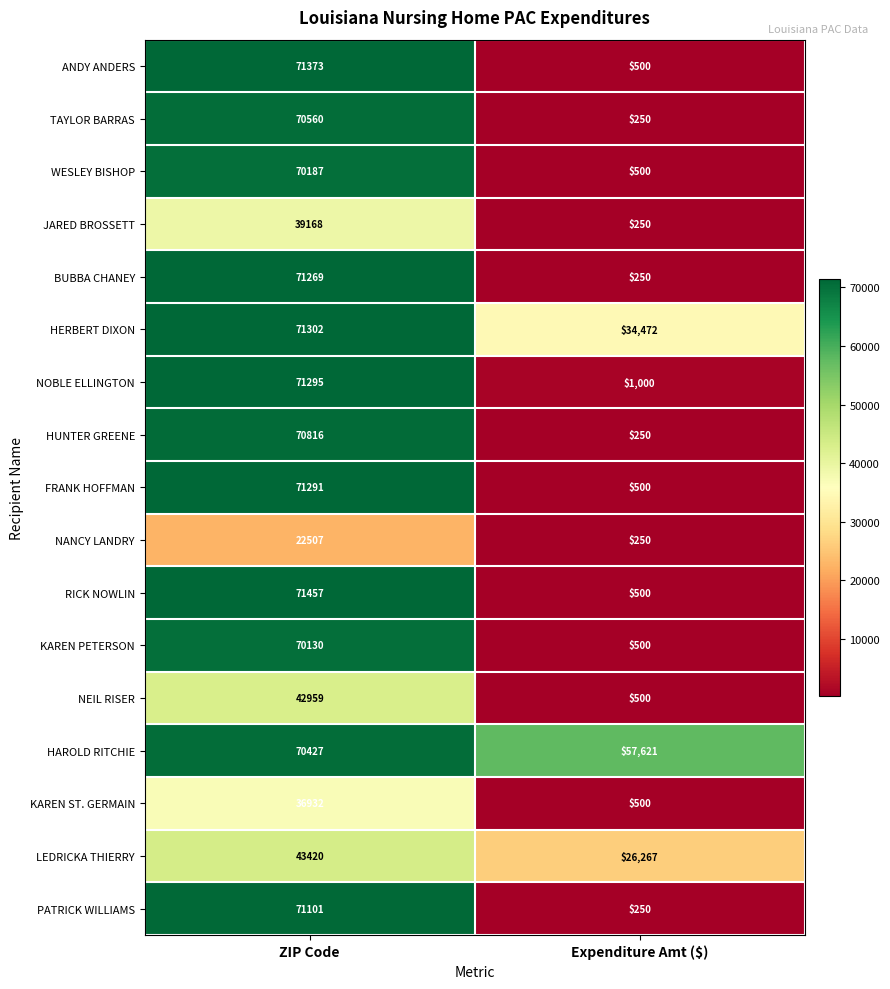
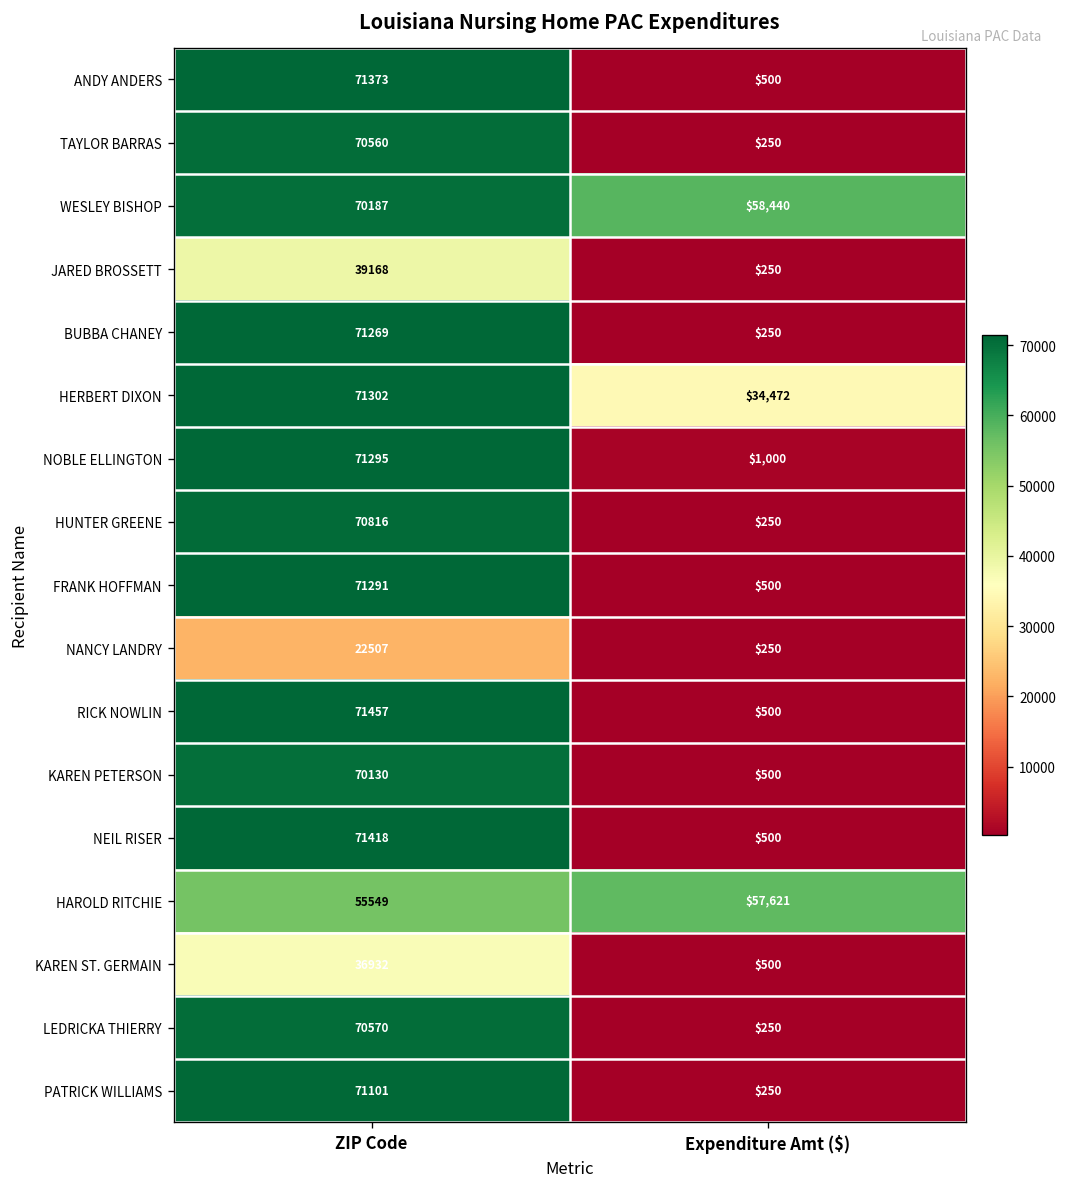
WESLEY BISHOP, Expenditure Amt ($): $500 -> $58,440
NEIL RISER, ZIP Code: 42959 -> 71418
HAROLD RITCHIE, ZIP Code: 70427 -> 55549
LEDRICKA THIERRY, ZIP Code: 43420 -> 70570
LEDRICKA THIERRY, Expenditure Amt ($): $26,267 -> $250
